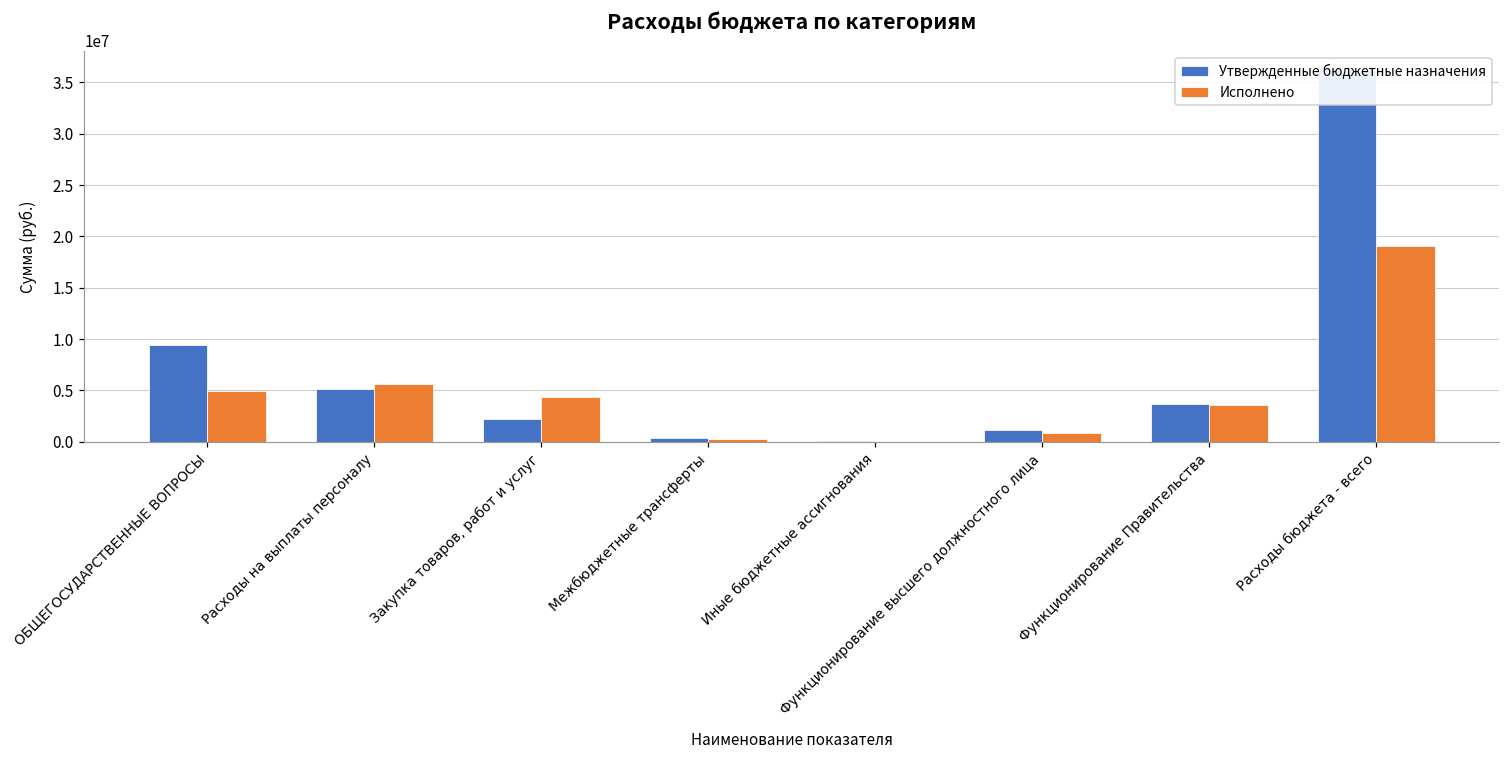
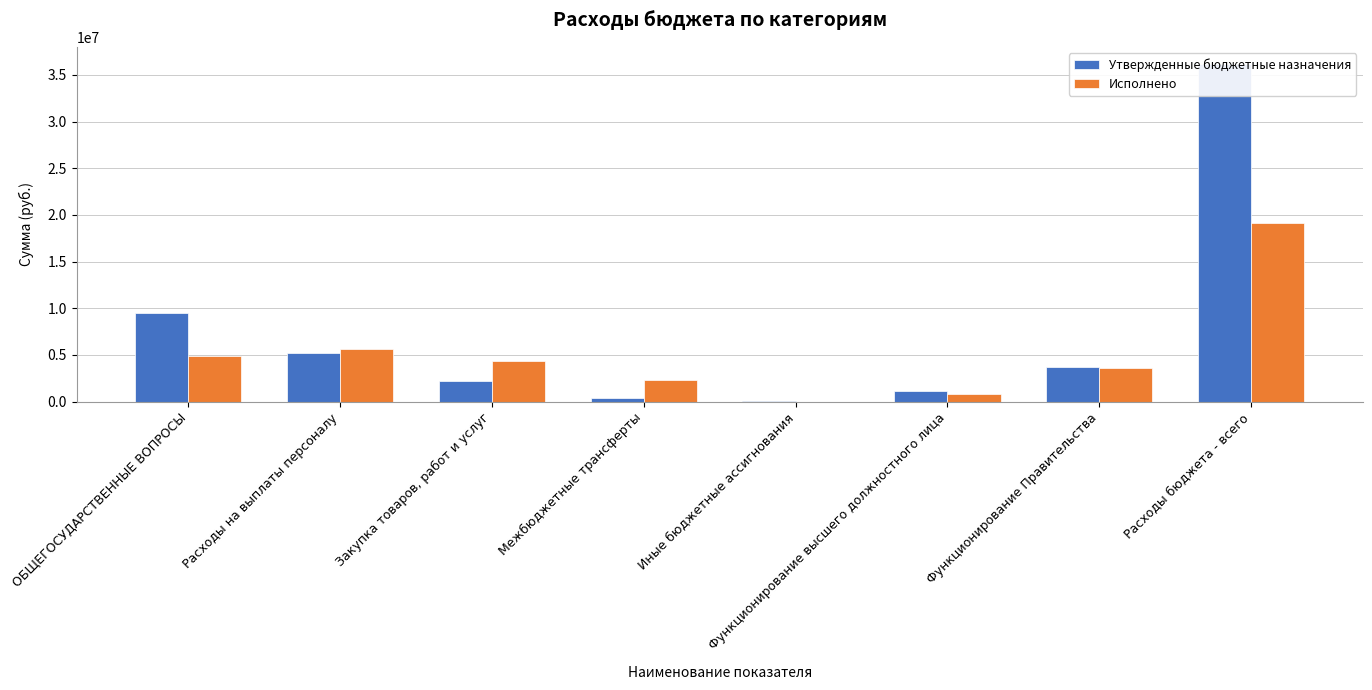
Исполнено, Межбюджетные трансферты: 0 -> 2000000
